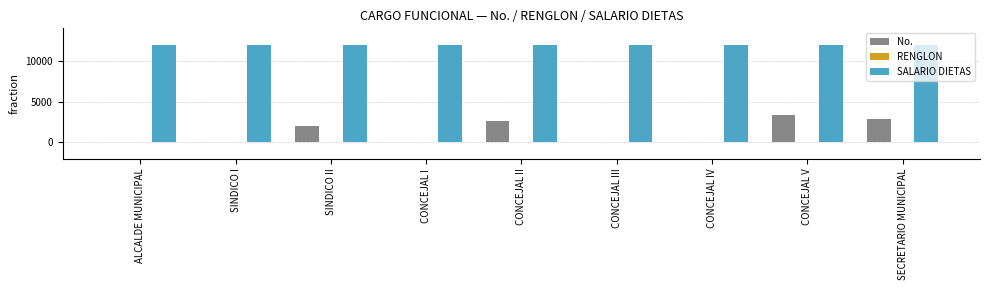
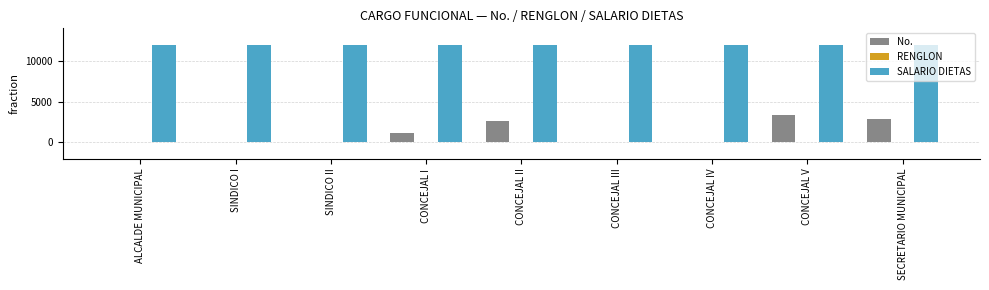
No., SINDICO II: 2000 -> 0
No., CONCEJAL I: 0 -> 1000
